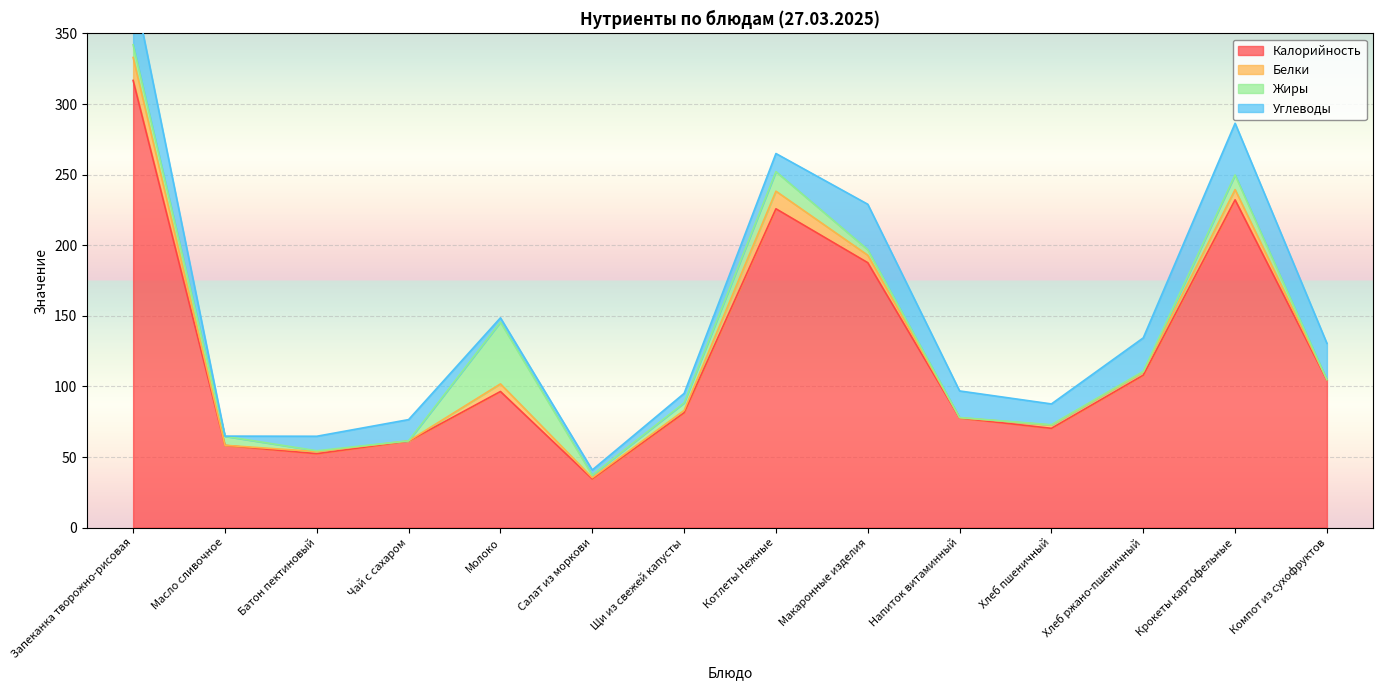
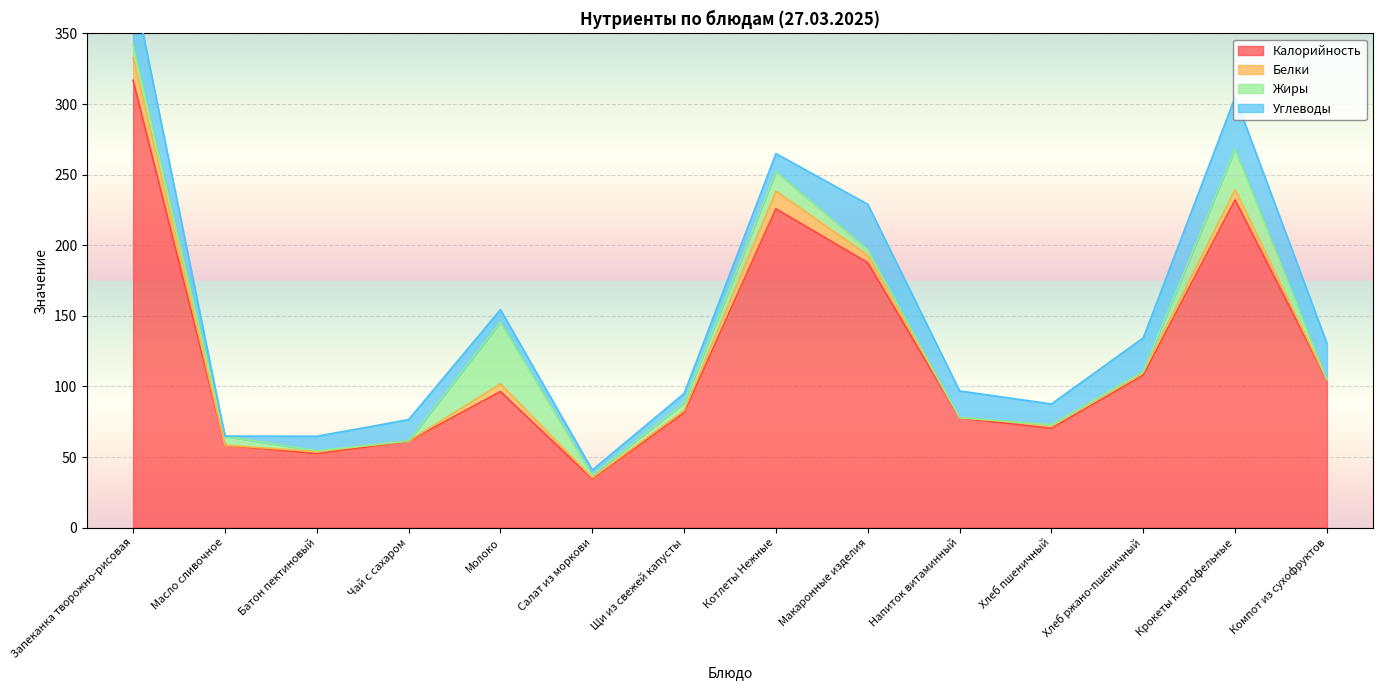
Углеводы, Молоко: 3 -> 9
Жиры, Крокеты картофельные: 10 -> 29
